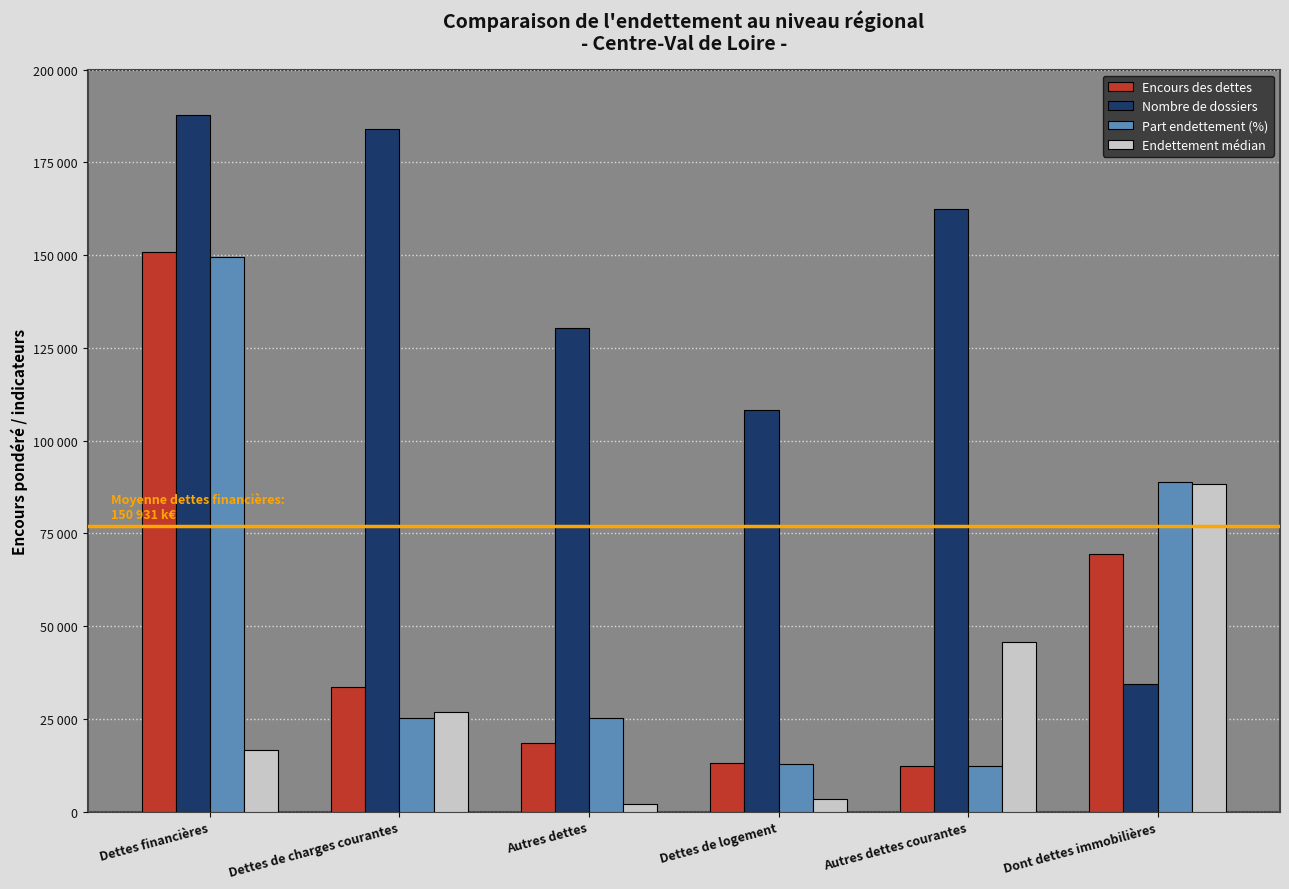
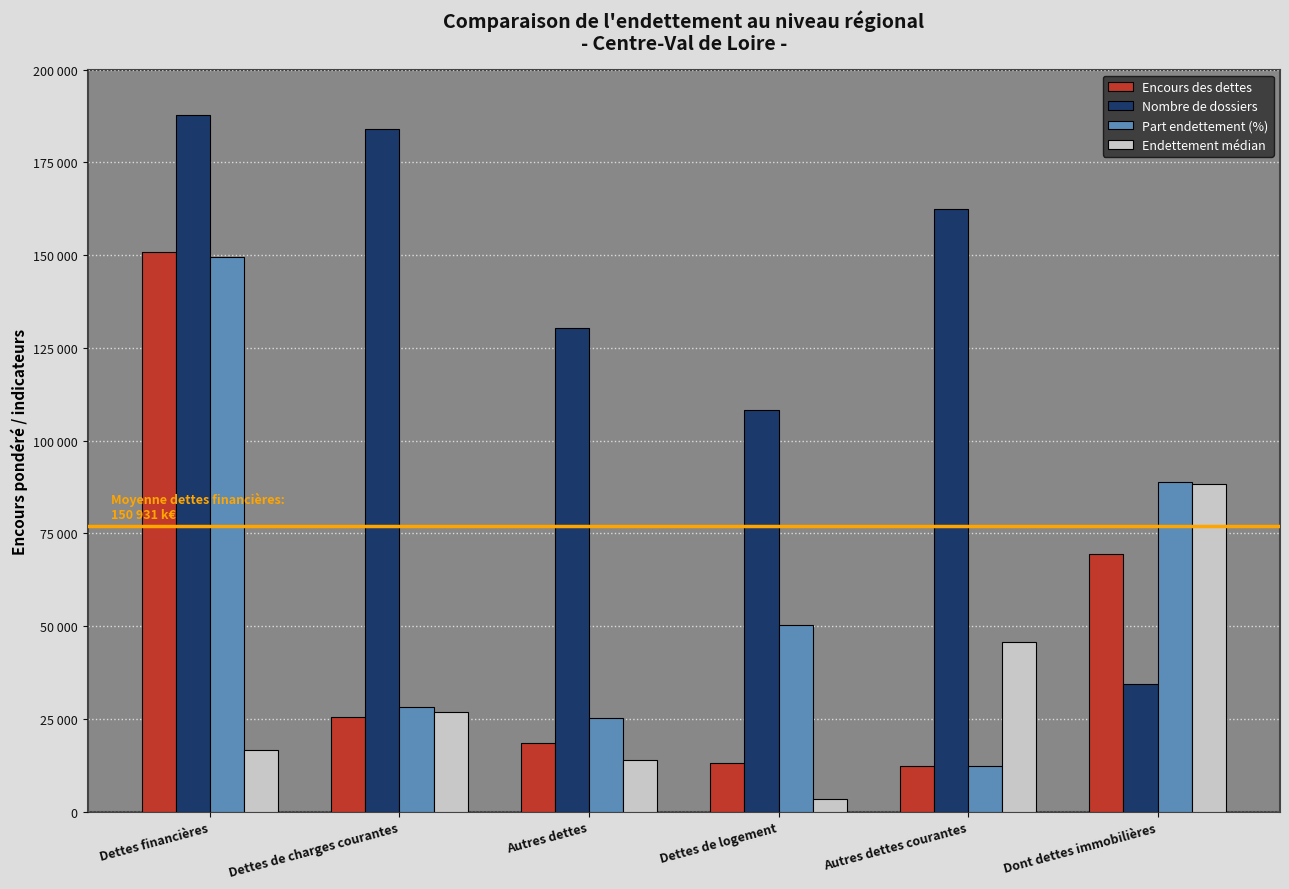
Encours des dettes, Dettes de charges courantes: 34000 -> 25000
Part endettement (%), Dettes de charges courantes: 25000 -> 28000
Endettement médian, Autres dettes: 2000 -> 14000
Part endettement (%), Dettes de logement: 13000 -> 50000
